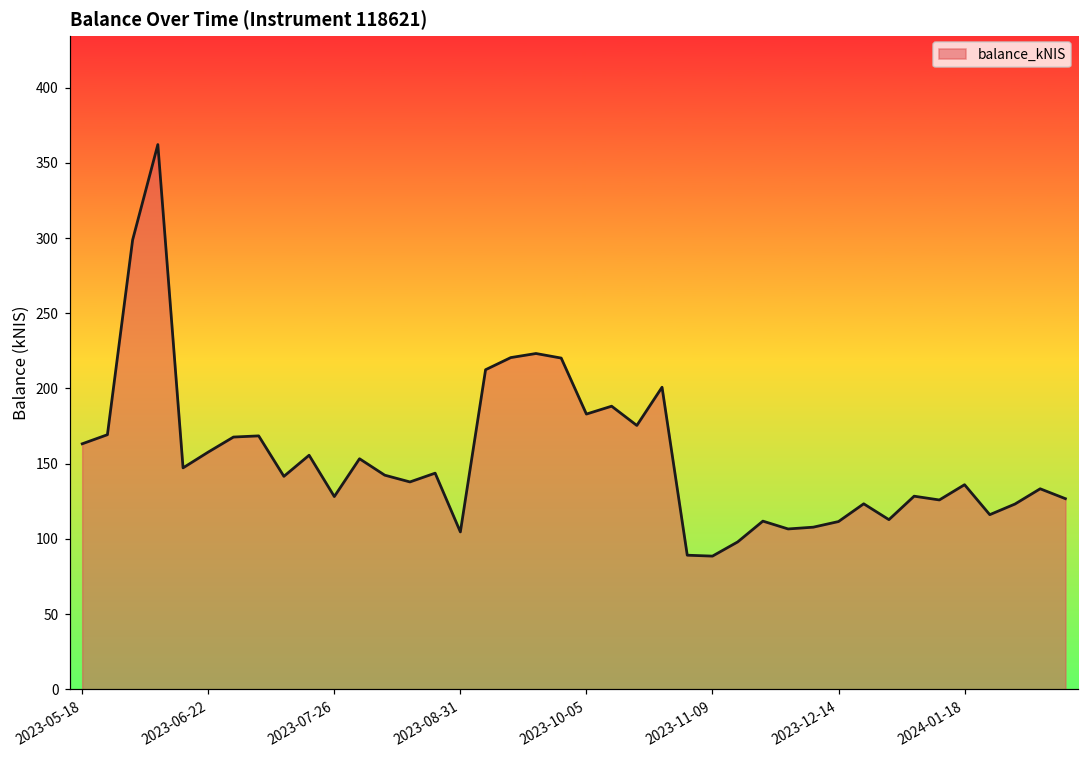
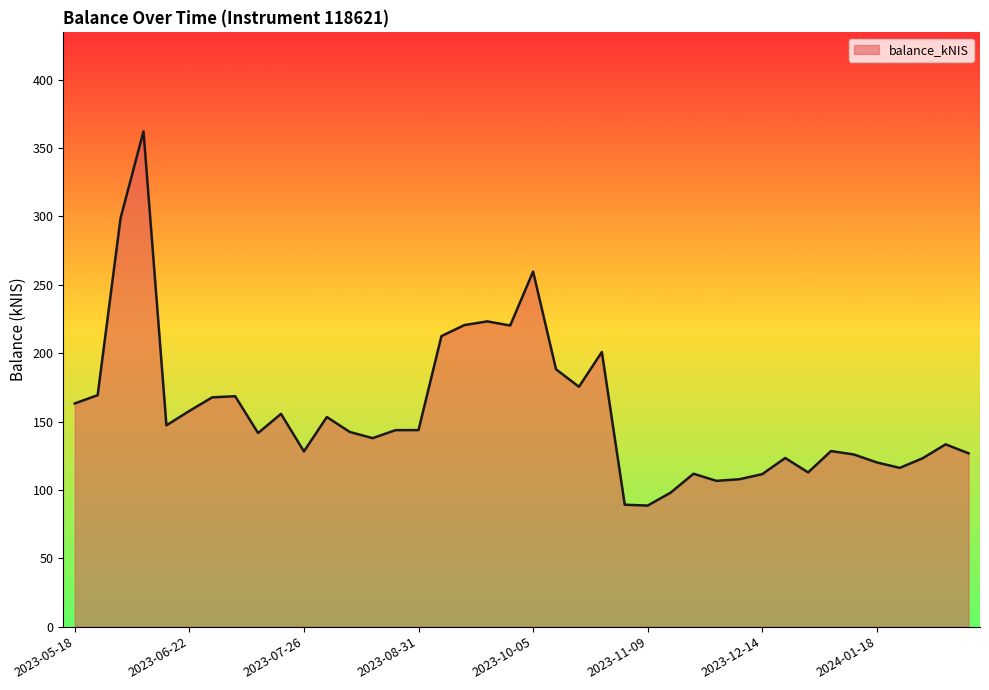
2023-08-31: 105 -> 144
2023-10-05: 183 -> 260
2024-01-18: 136 -> 120
